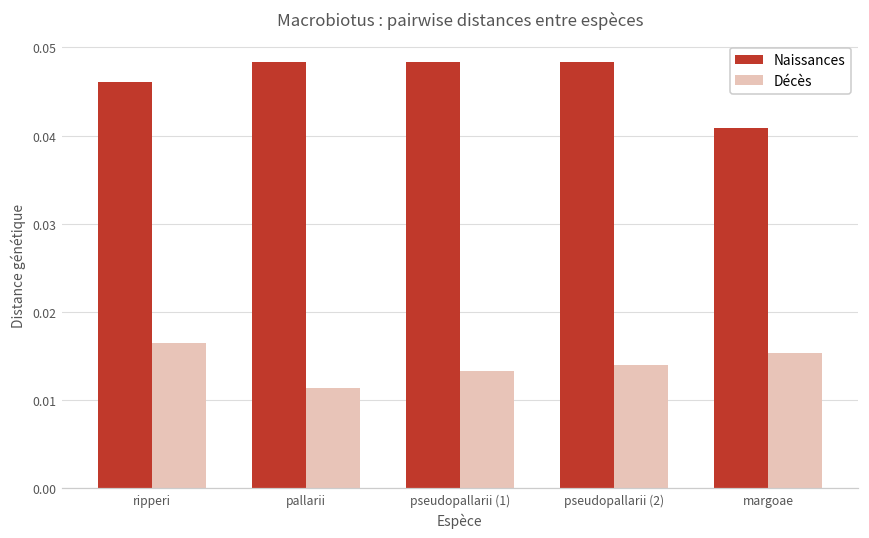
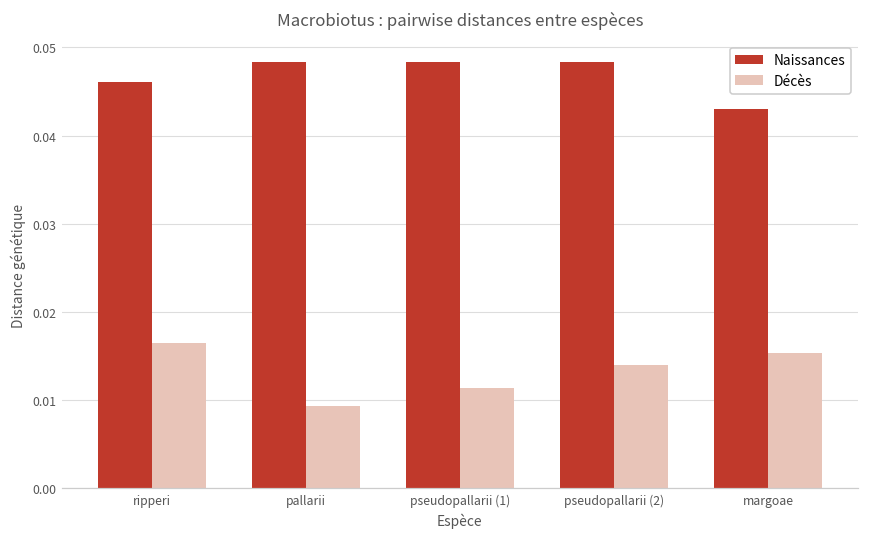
Décès, pallarii: 0.011 -> 0.009
Décès, pseudopallarii (1): 0.013 -> 0.011
Naissances, margoae: 0.041 -> 0.043
